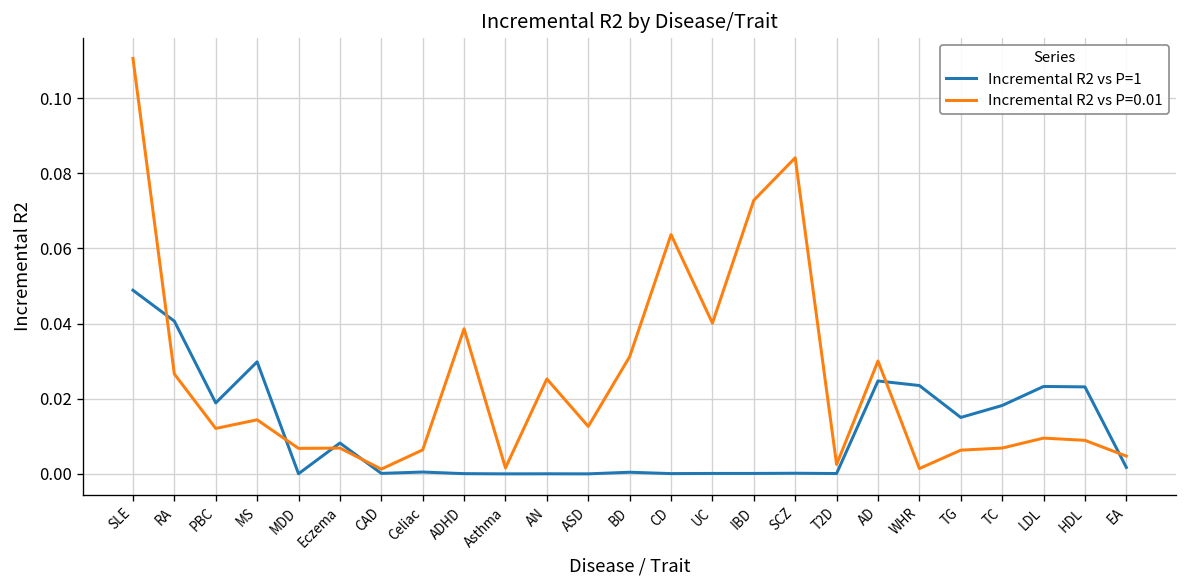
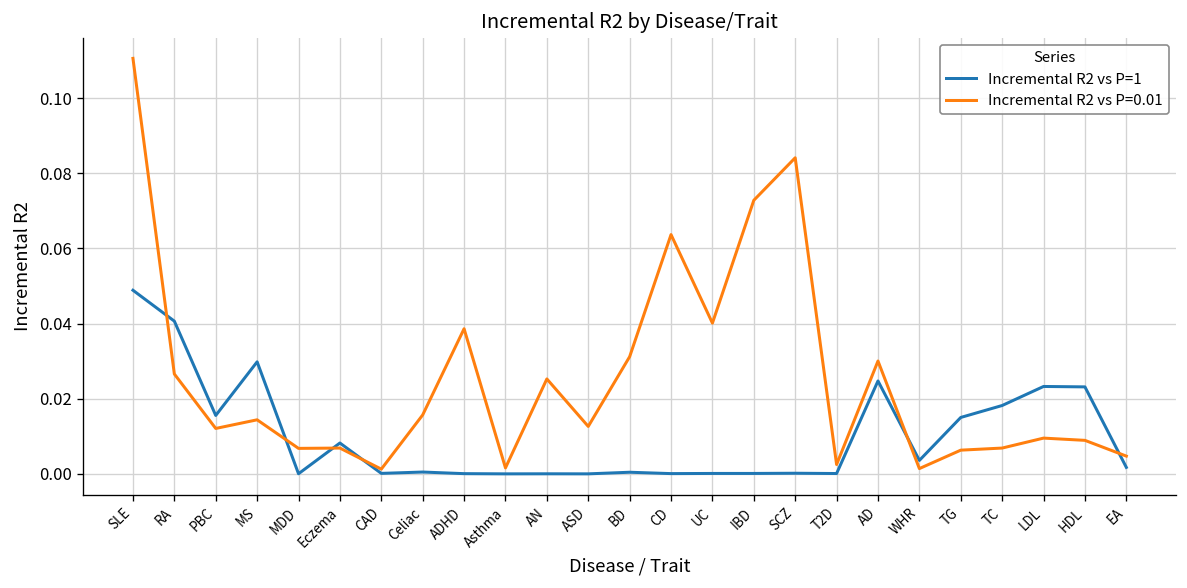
Incremental R2 vs P=1, PBC: 0.019 -> 0.016
Incremental R2 vs P=0.01, Celiac: 0.006 -> 0.016
Incremental R2 vs P=1, WHR: 0.024 -> 0.004
